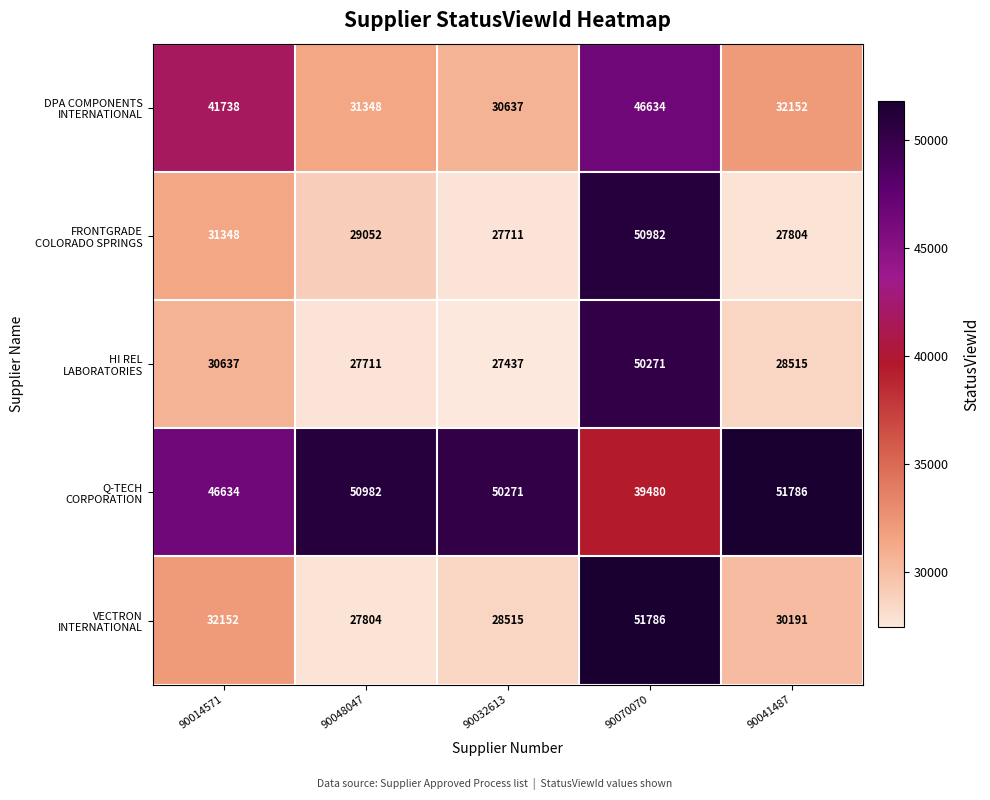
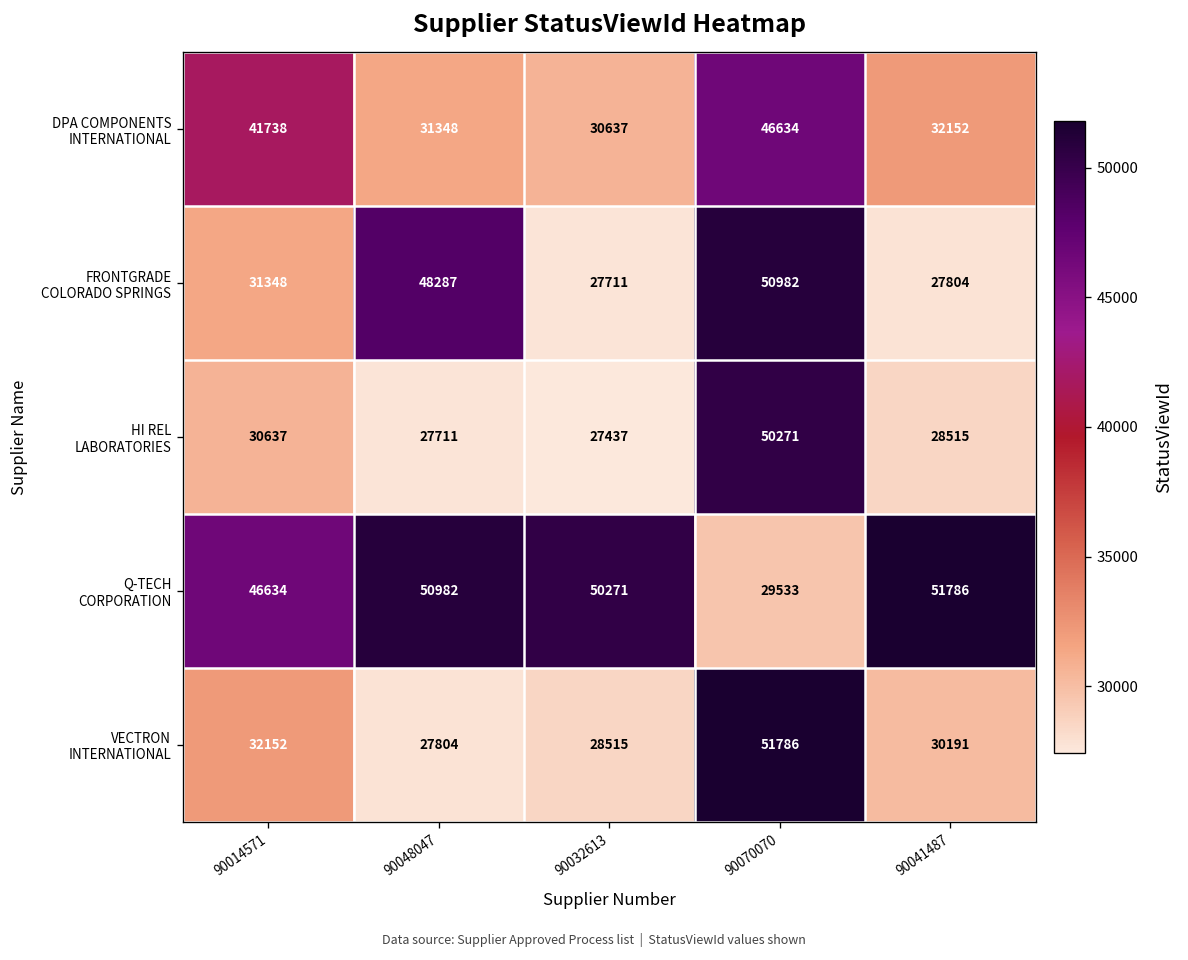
FRONTGRADE COLORADO SPRINGS, 90048047: 29052 -> 48287
Q-TECH CORPORATION, 90070070: 39480 -> 29533
